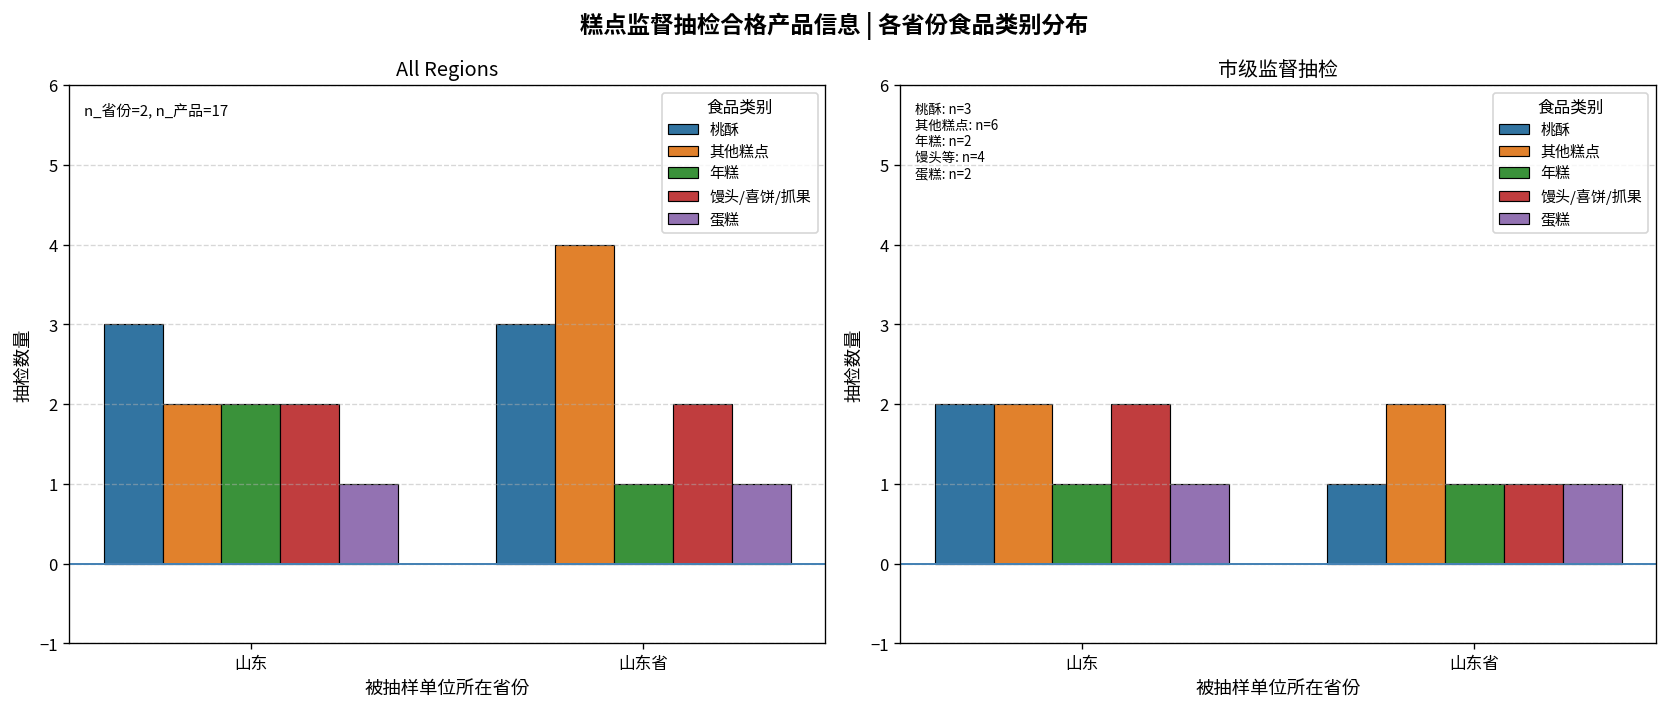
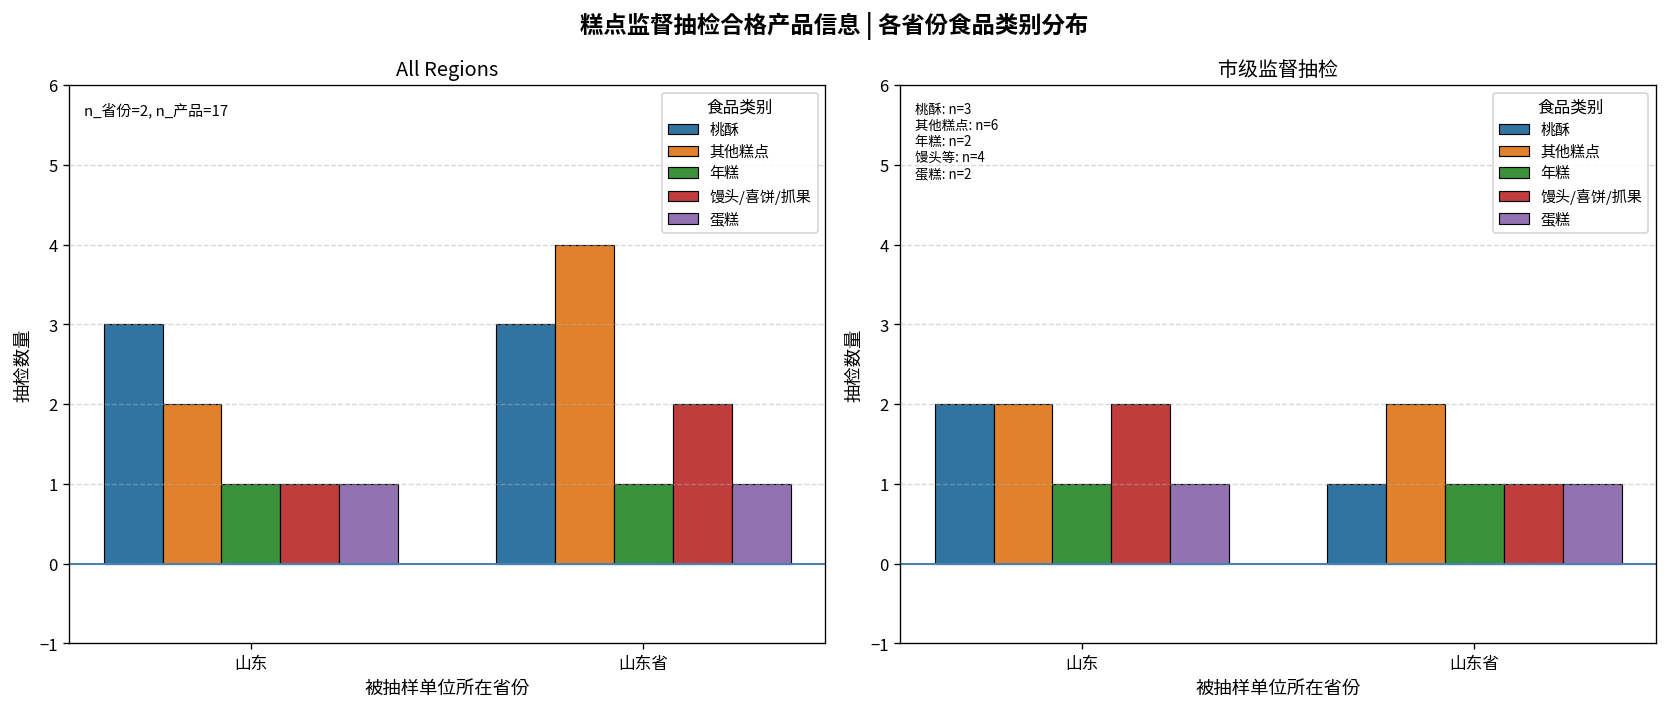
All Regions, 年糕, 山东: 2 -> 1
All Regions, 馒头/喜饼/抓果, 山东: 2 -> 1
